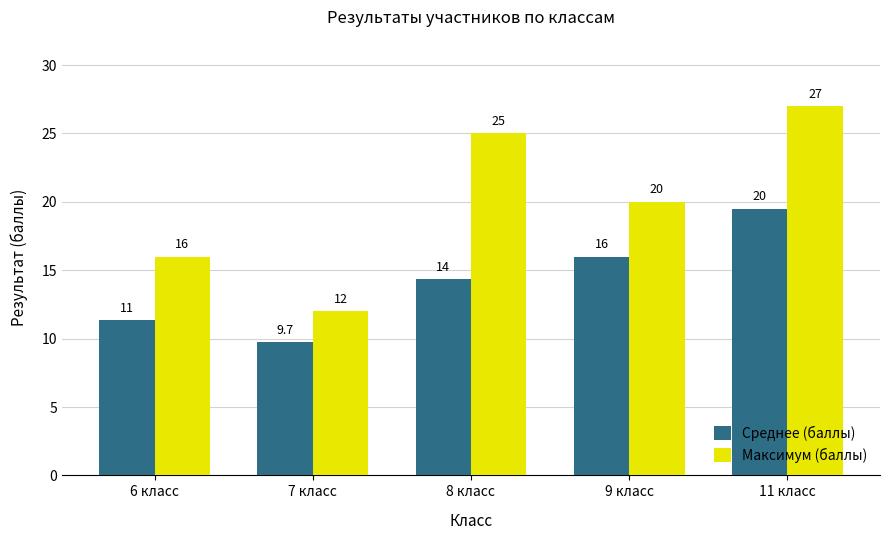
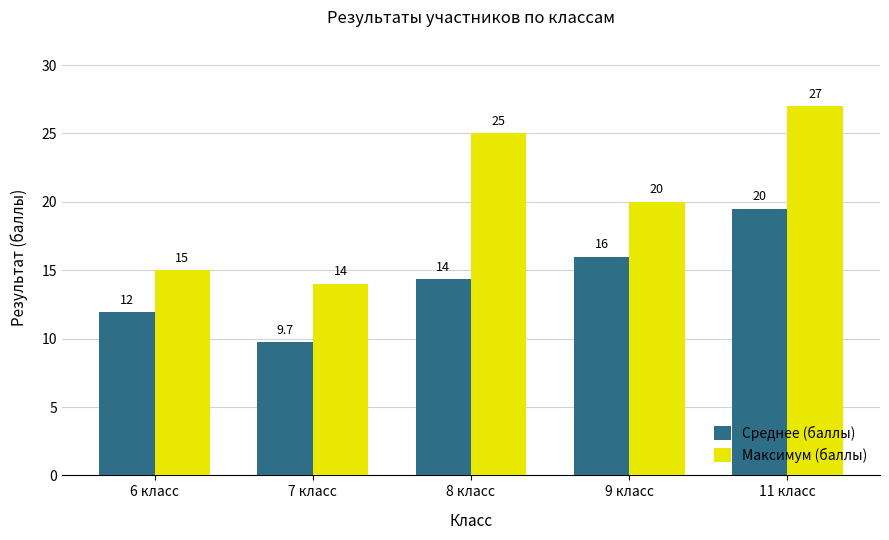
Среднее (баллы), 6 класс: 11 -> 12
Максимум (баллы), 6 класс: 16 -> 15
Максимум (баллы), 7 класс: 12 -> 14
